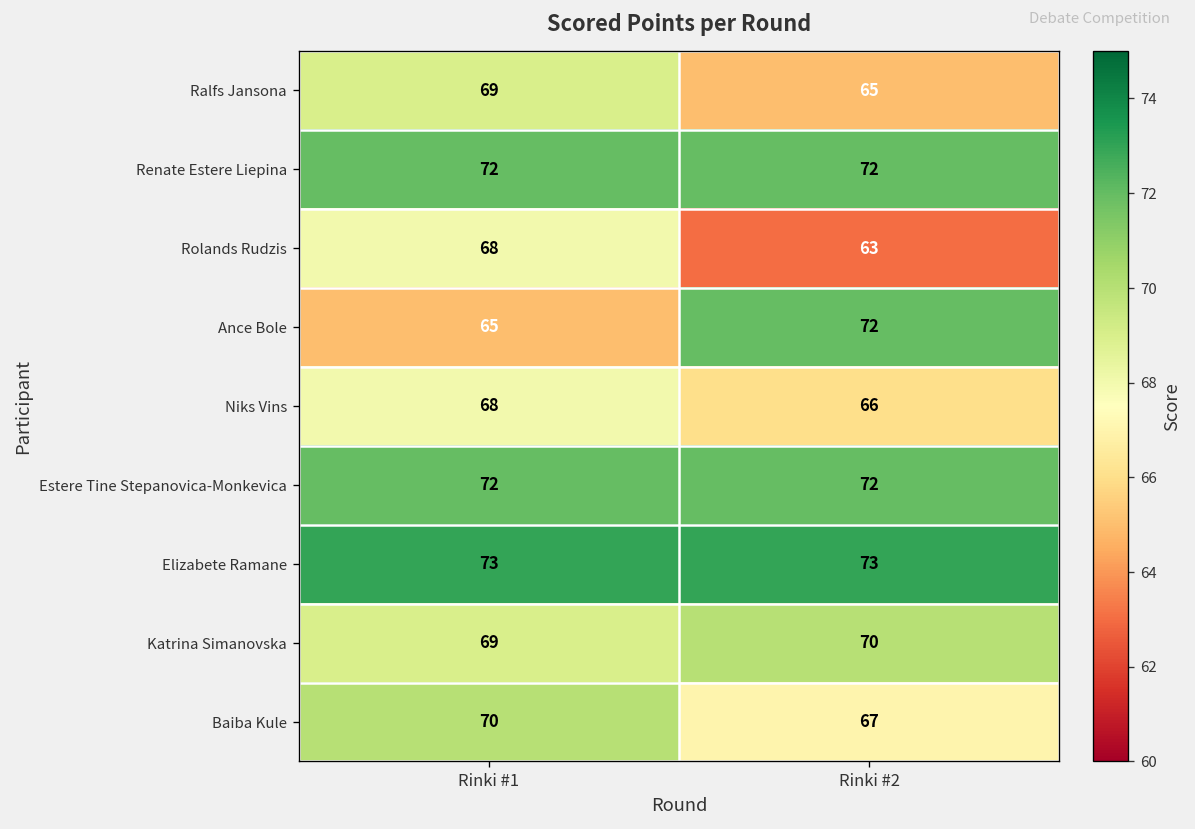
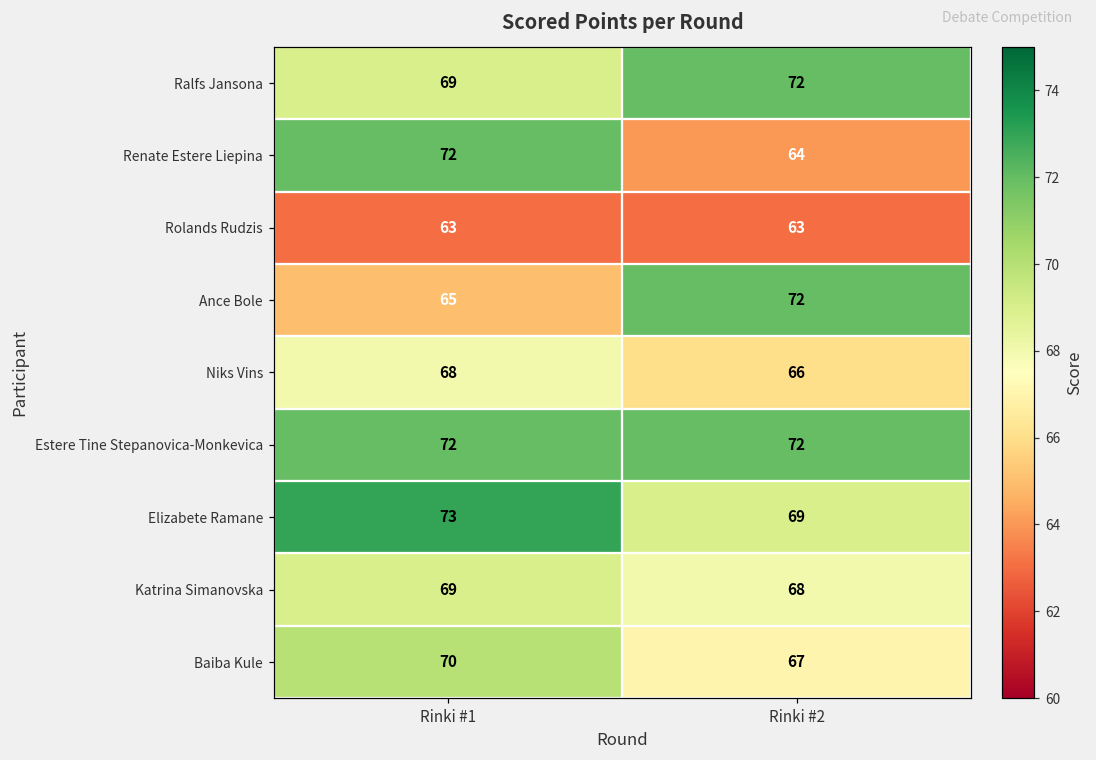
Ralfs Jansona, Rinki #2: 65 -> 72
Renate Estere Liepina, Rinki #2: 72 -> 64
Rolands Rudzis, Rinki #1: 68 -> 63
Elizabete Ramane, Rinki #2: 73 -> 69
Katrina Simanovska, Rinki #2: 70 -> 68
